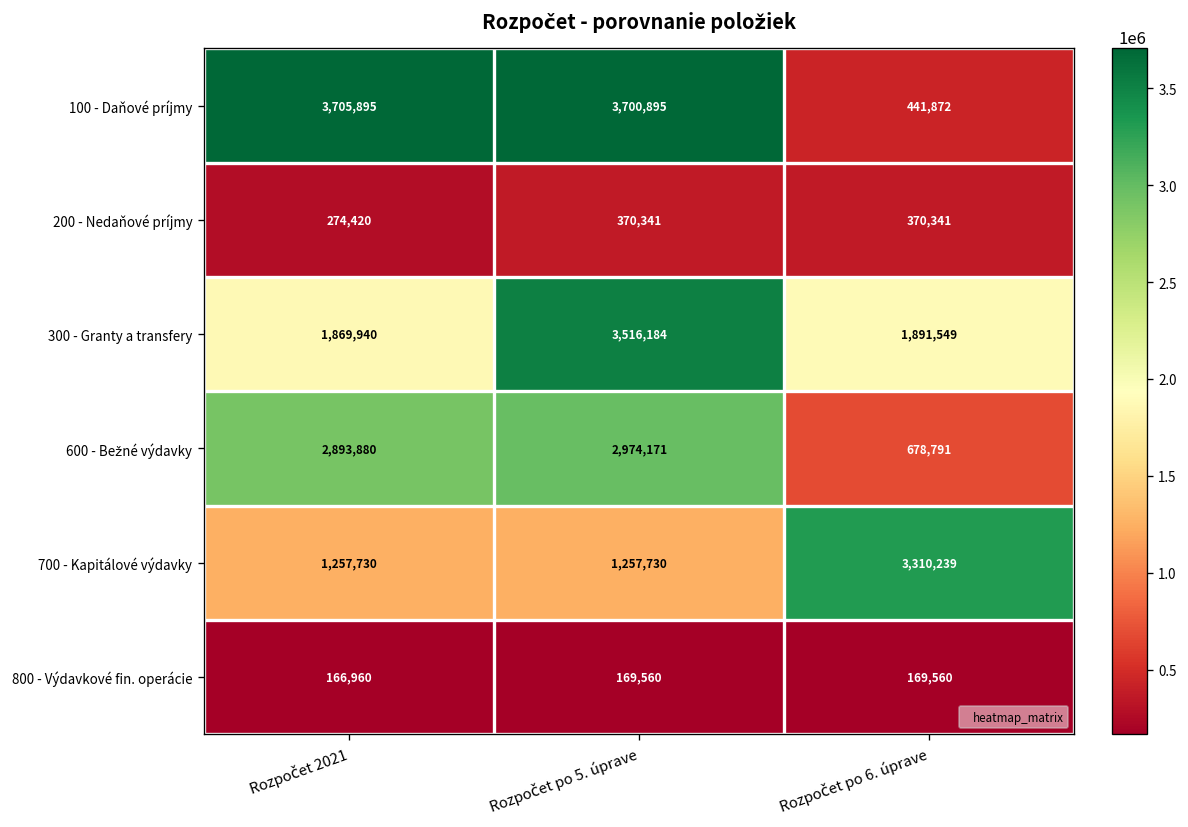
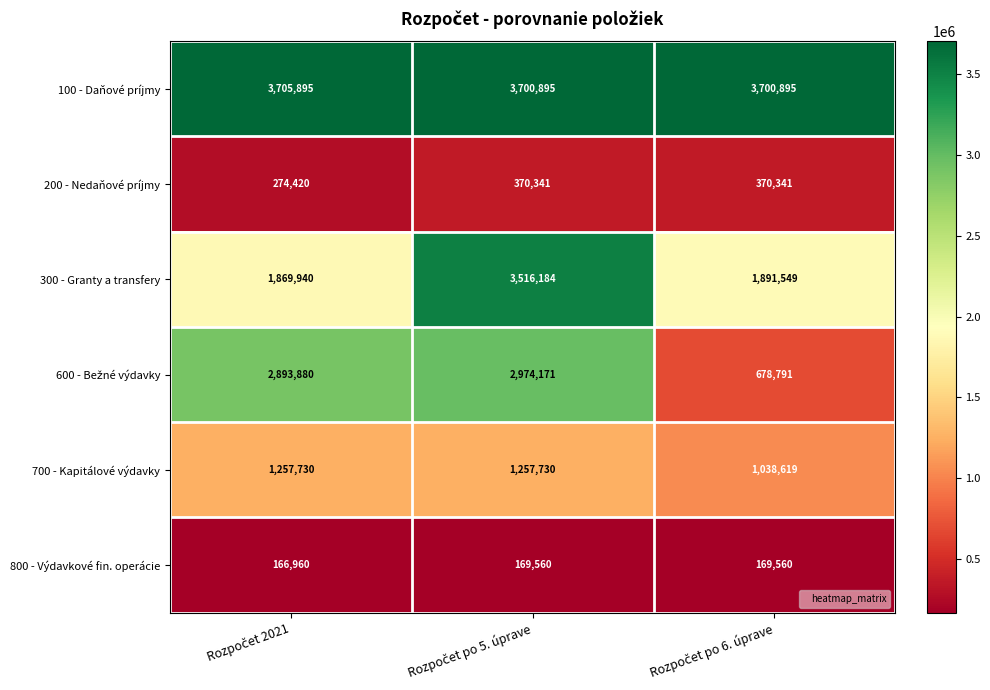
100 - Daňové príjmy, Rozpočet po 6. úprave: 441,872 -> 3,700,895
700 - Kapitálové výdavky, Rozpočet po 6. úprave: 3,310,239 -> 1,038,619
